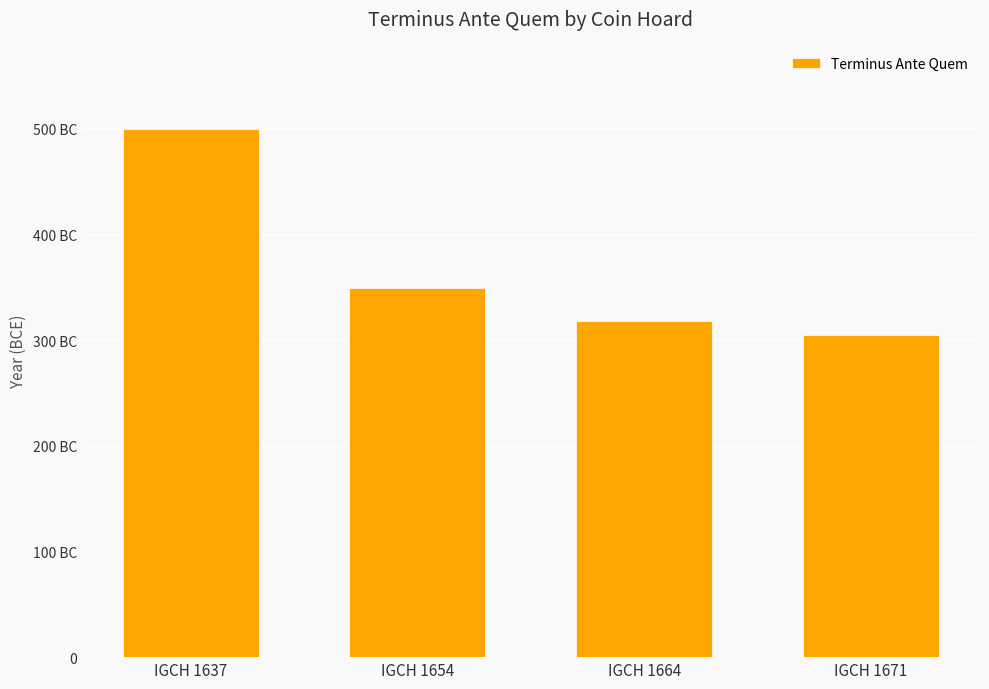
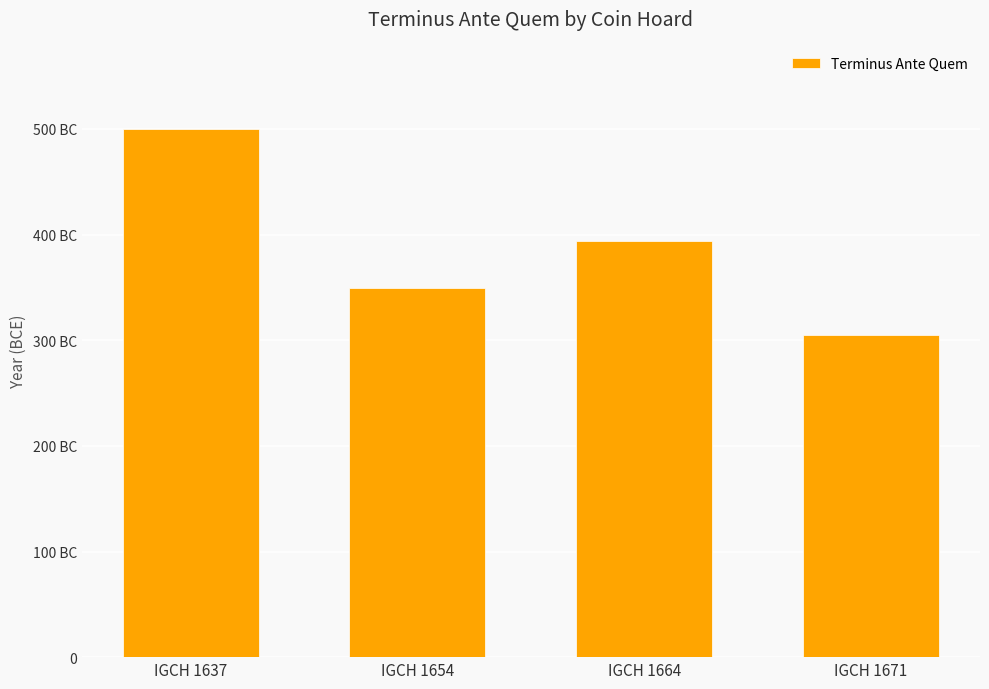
IGCH 1664: 318 BC -> 394 BC
